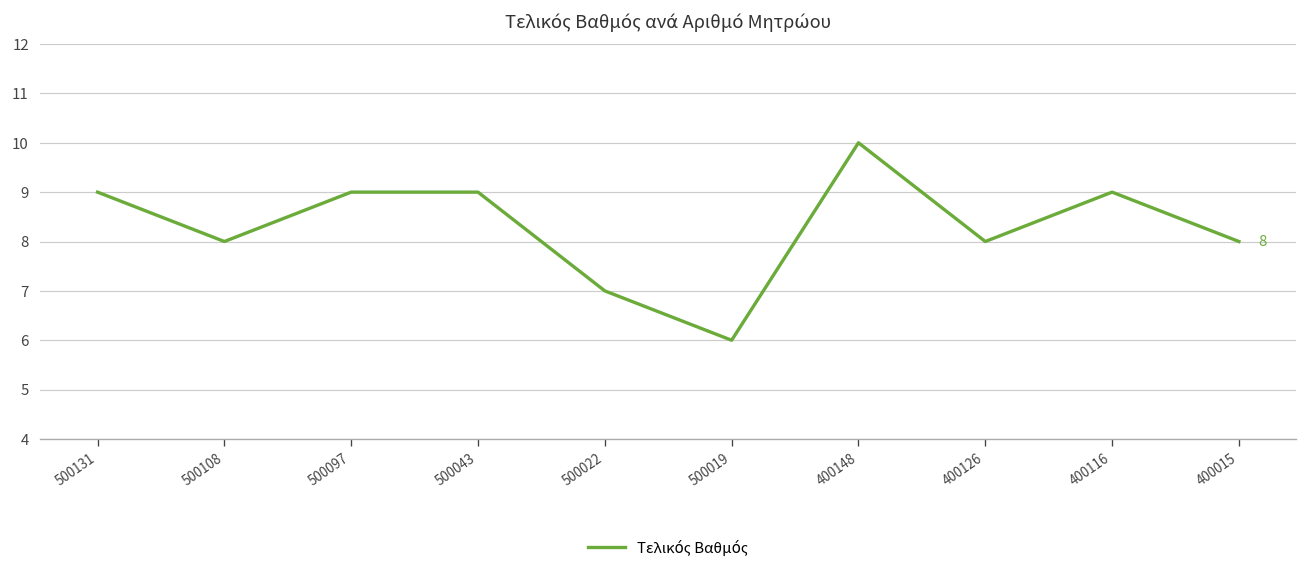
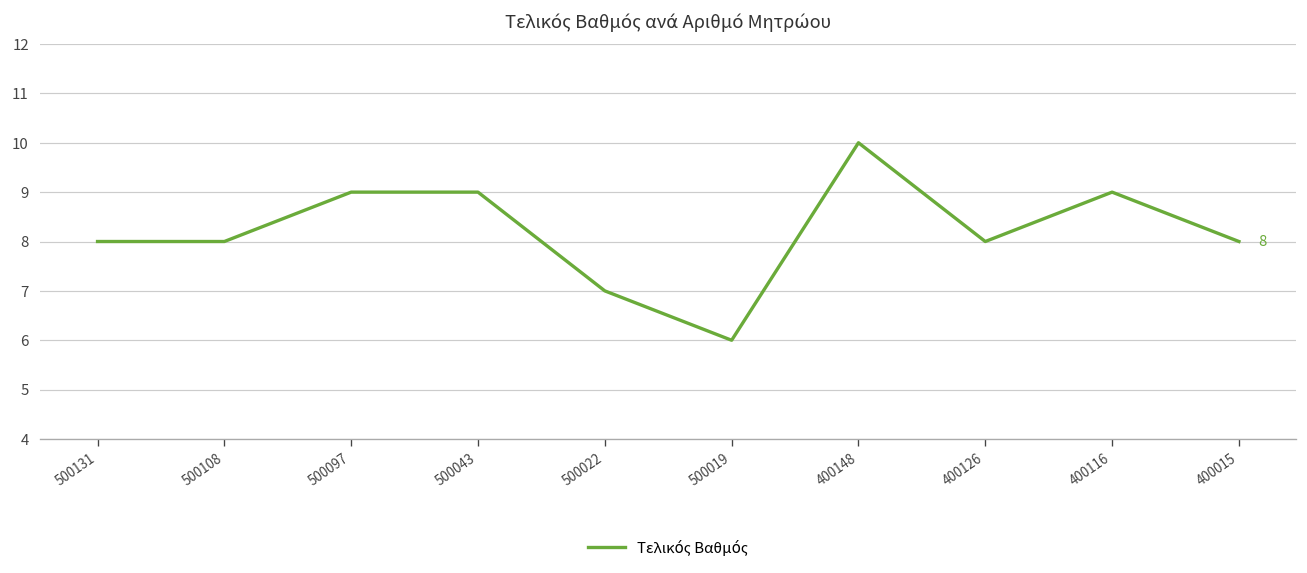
500131: 9 -> 8
